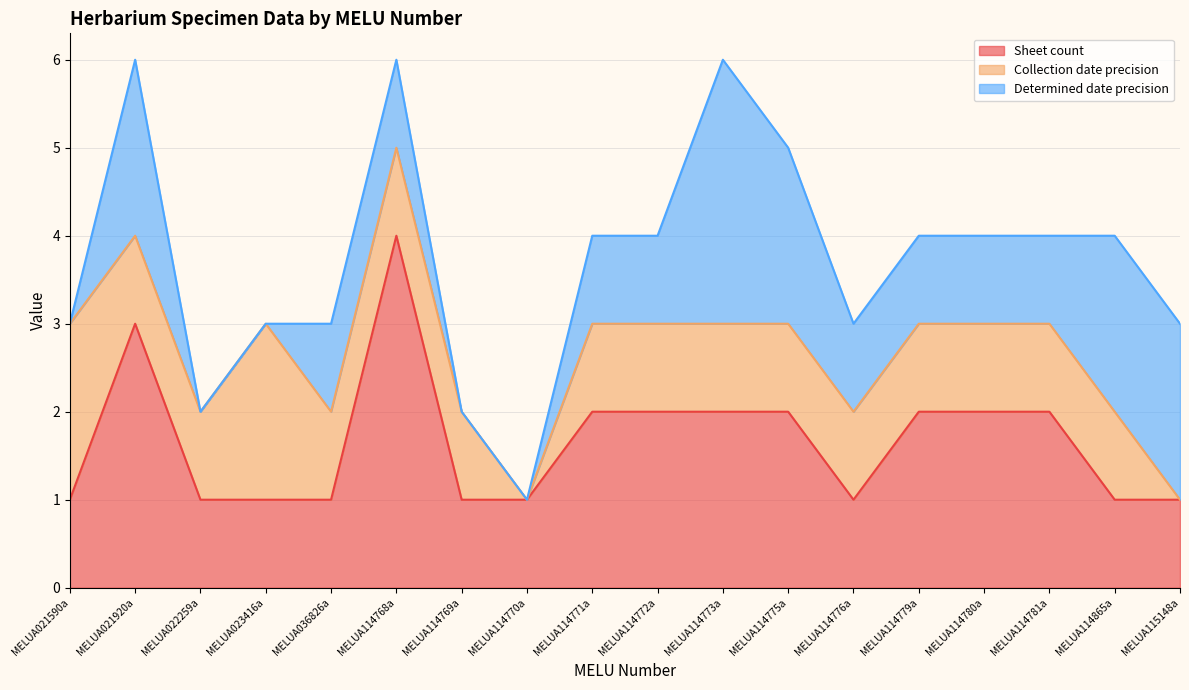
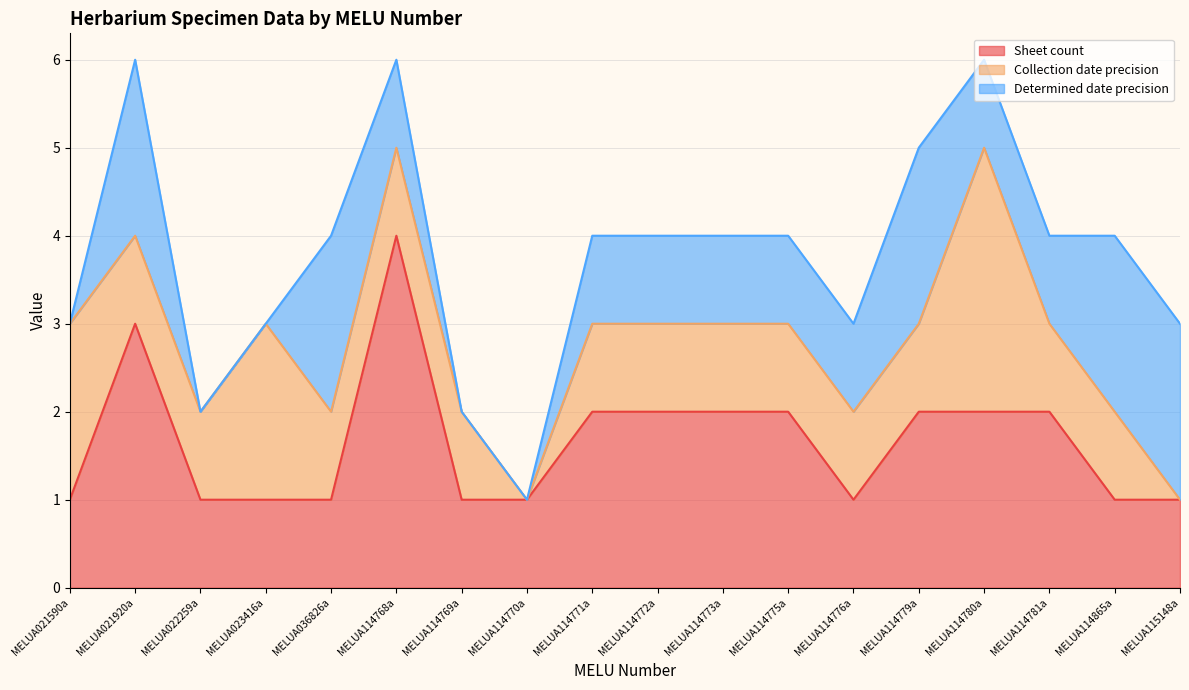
Determined date precision, MELUA036826a: 1 -> 2
Determined date precision, MELUA114773a: 3 -> 1
Determined date precision, MELUA114775a: 2 -> 1
Determined date precision, MELUA114779a: 1 -> 2
Collection date precision, MELUA114780a: 1 -> 3
